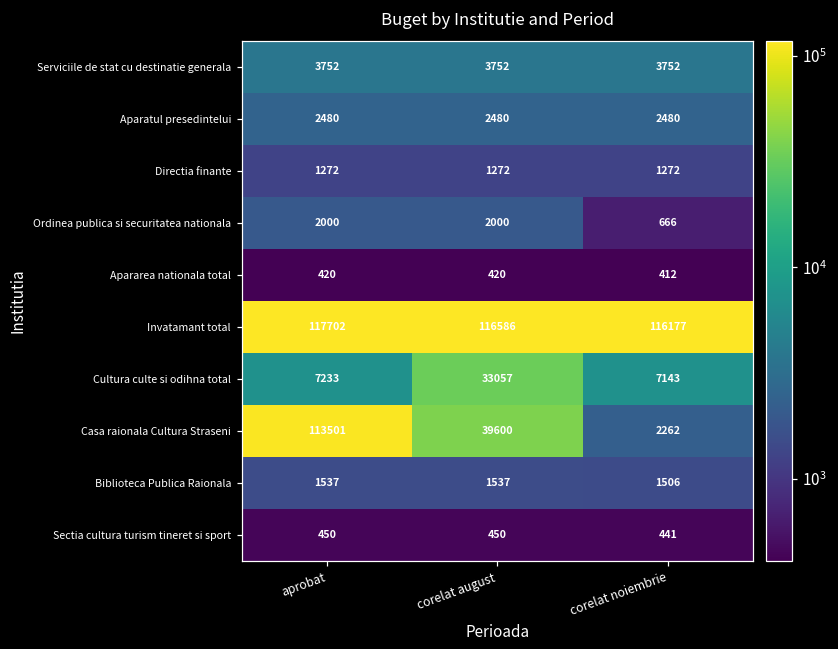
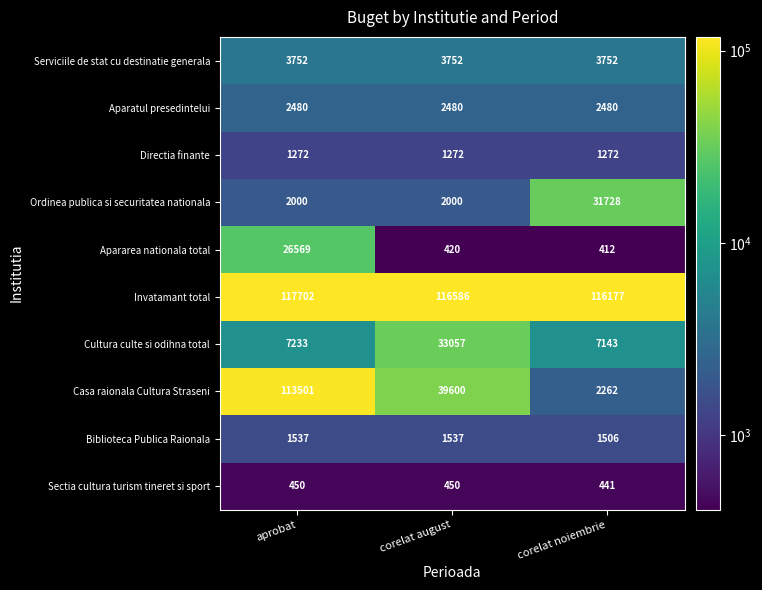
Ordinea publica si securitatea nationala, corelat noiembrie: 666 -> 31728
Apararea nationala total, aprobat: 420 -> 26569
